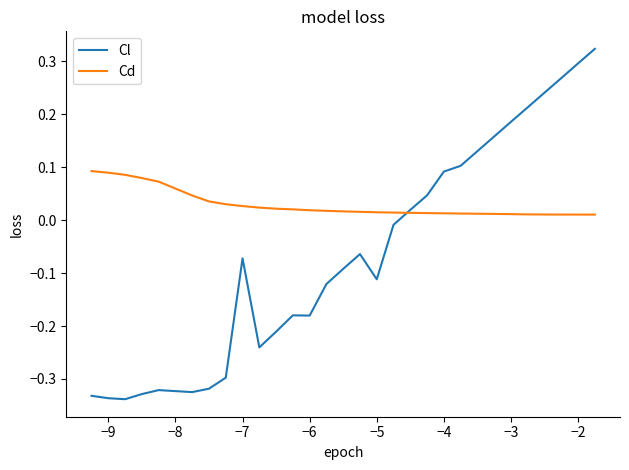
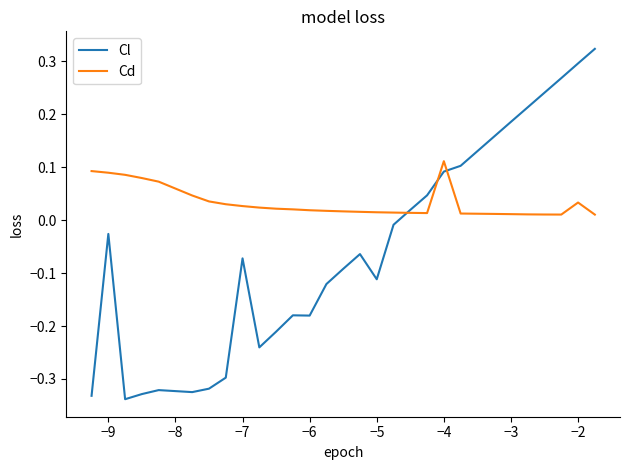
Cl, −9: -0.34 -> -0.03
Cd, −4: 0.01 -> 0.11
Cd, −2: 0.01 -> 0.03
